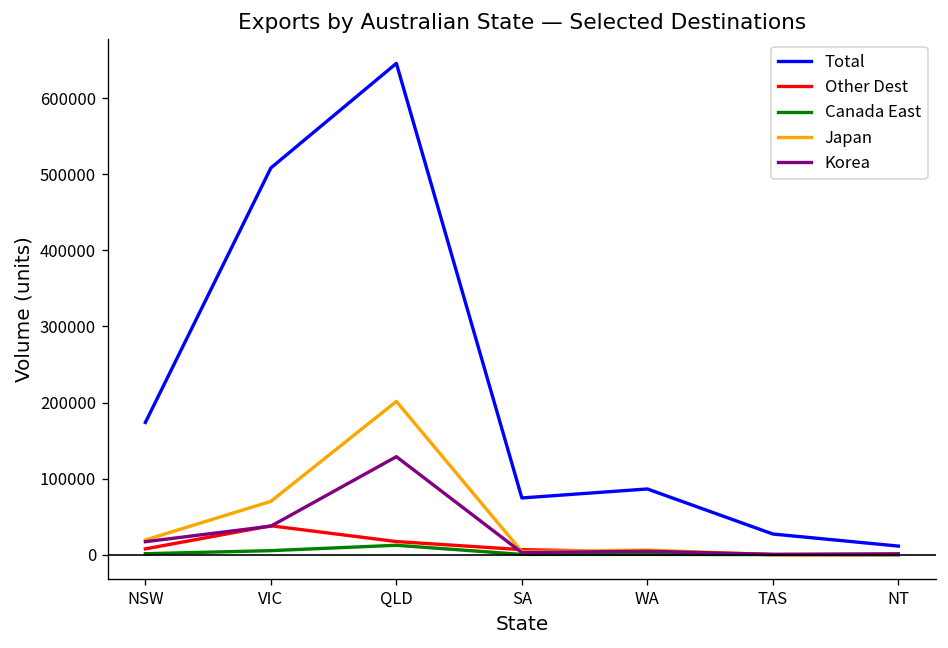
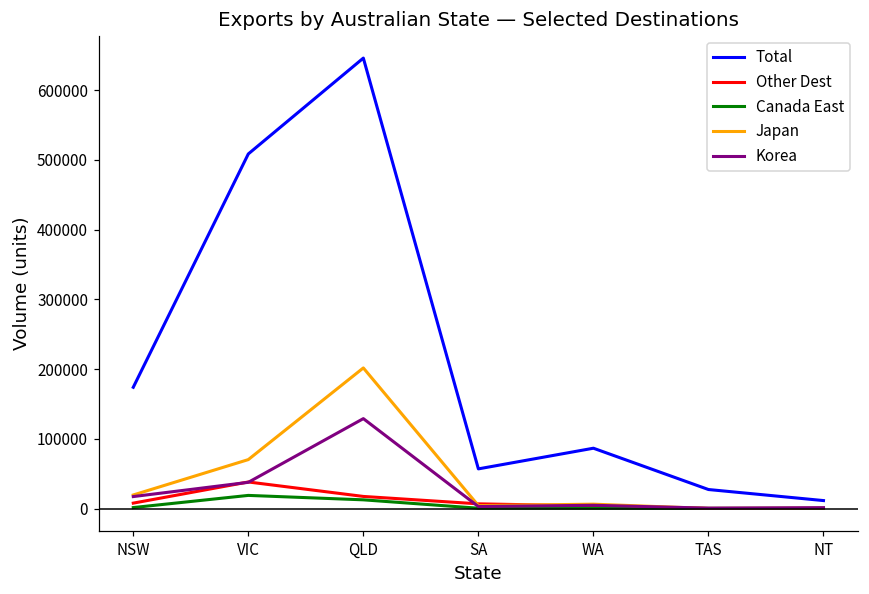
Canada East, VIC: 10000 -> 20000
Total, SA: 70000 -> 60000
